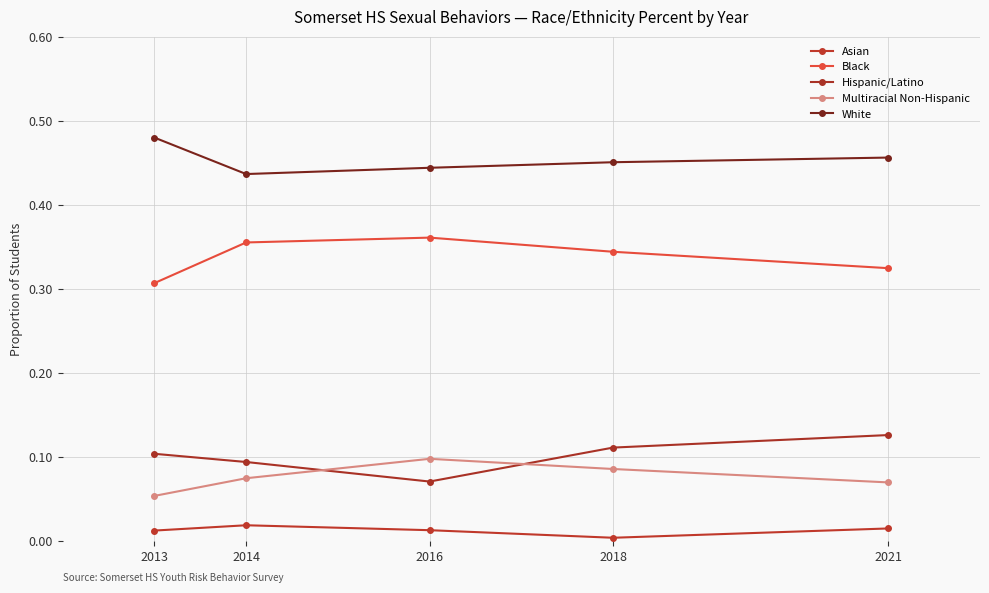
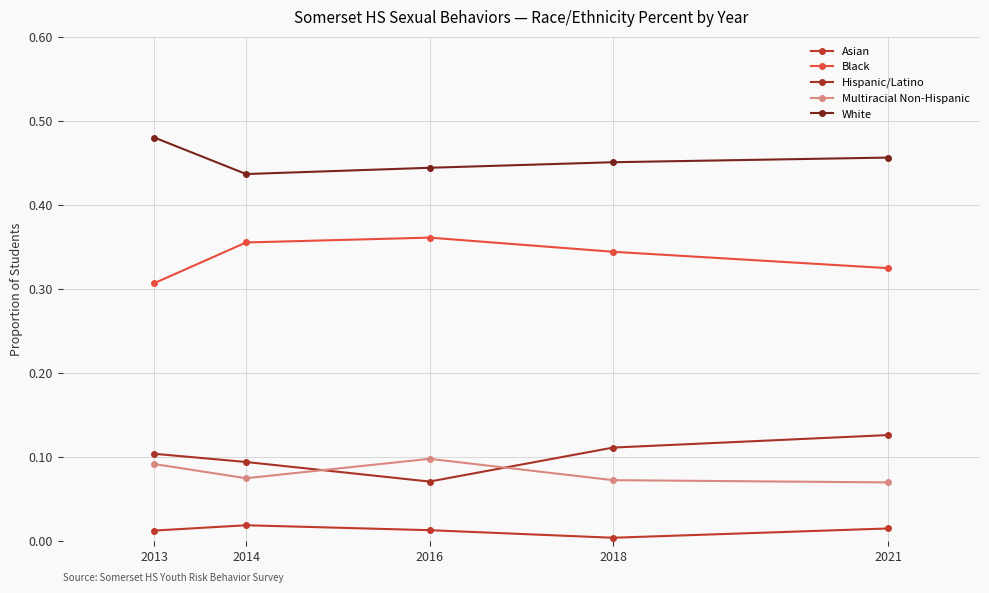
Multiracial Non-Hispanic, 2013: 0.05 -> 0.09
Multiracial Non-Hispanic, 2018: 0.09 -> 0.07
